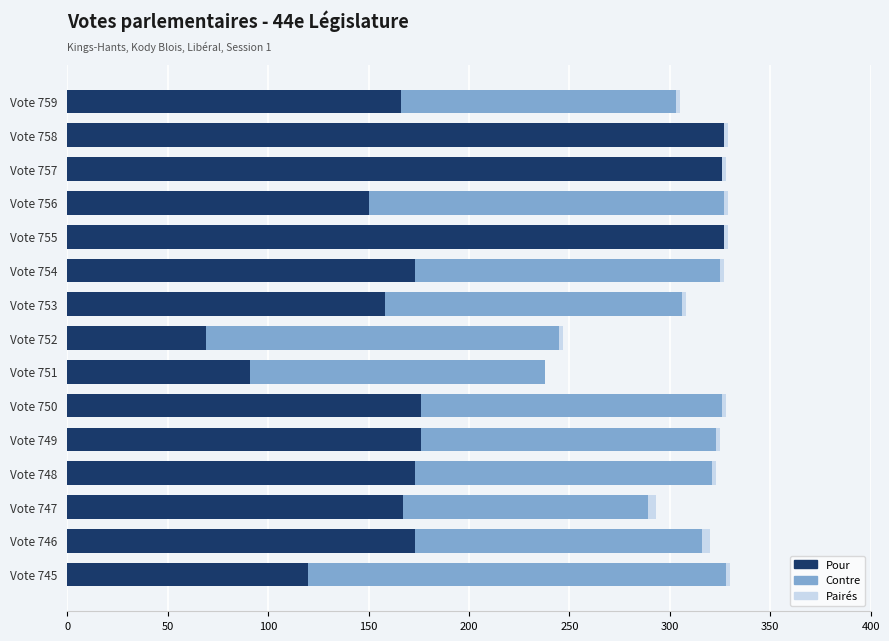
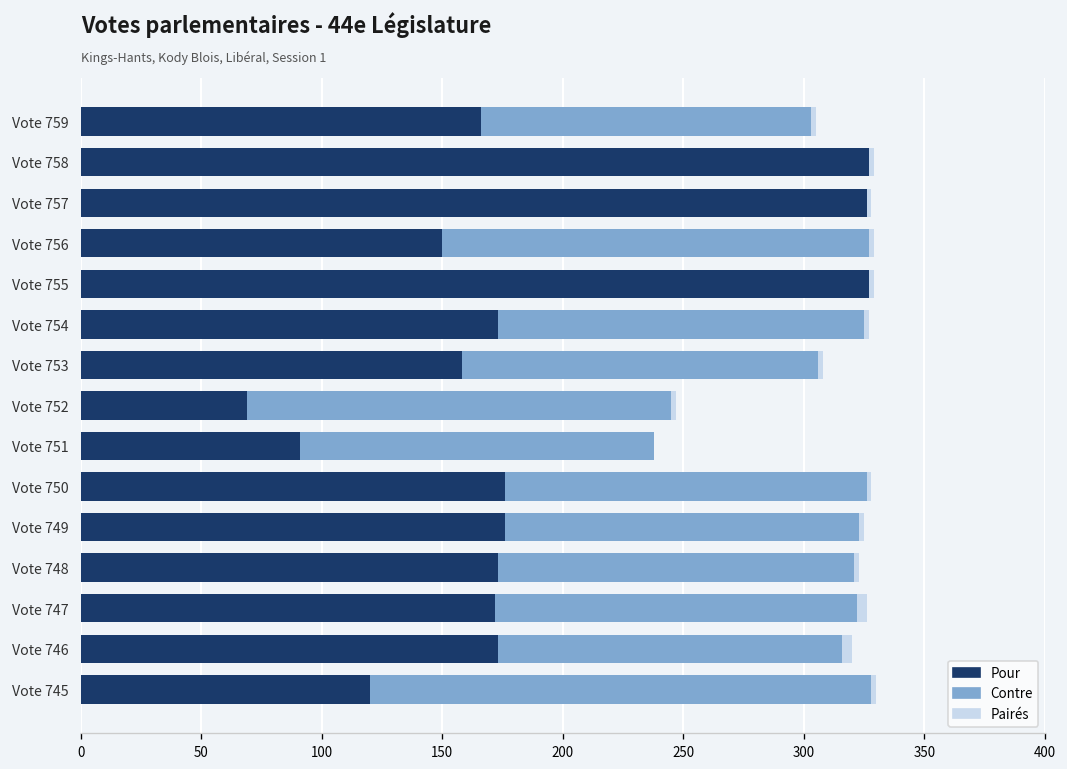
Pour, Vote 747: 167 -> 172
Contre, Vote 747: 122 -> 150
